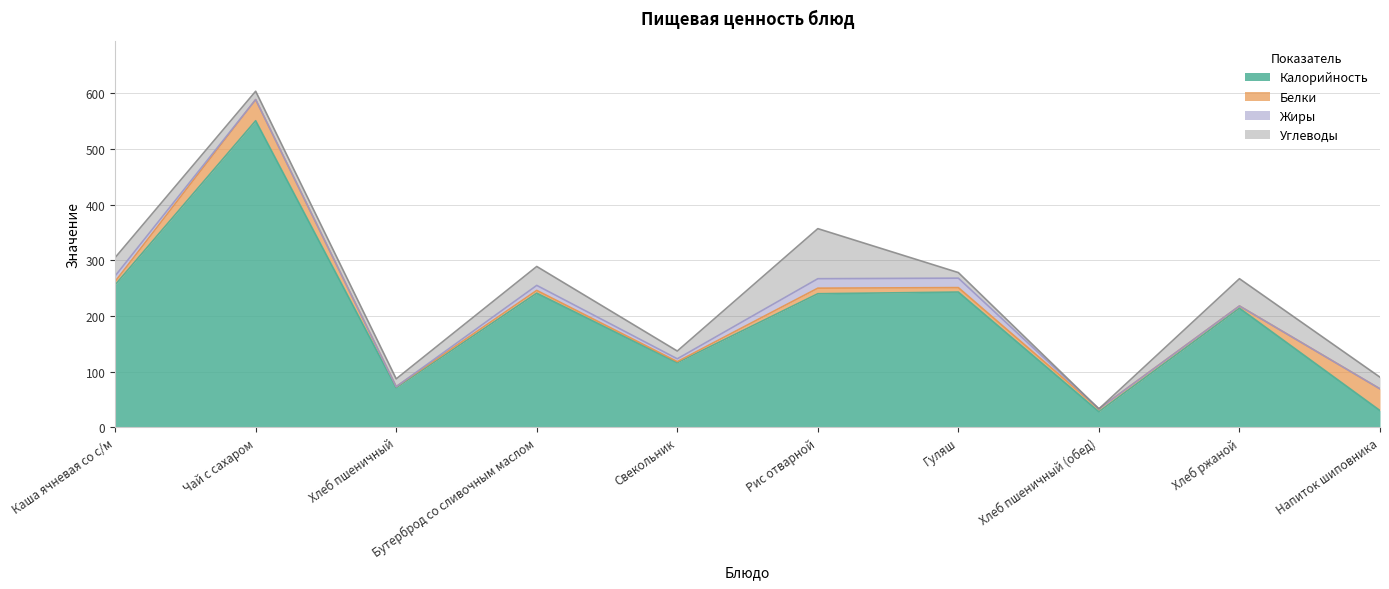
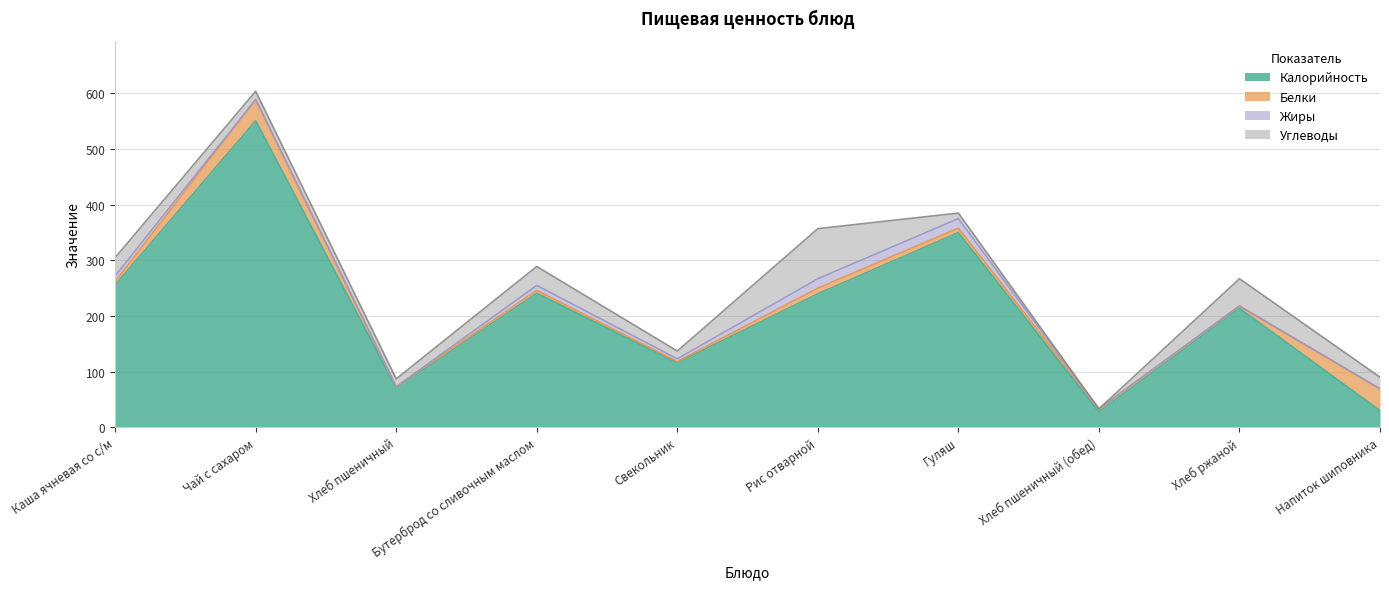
Калорийность, Гуляш: 240 -> 350
